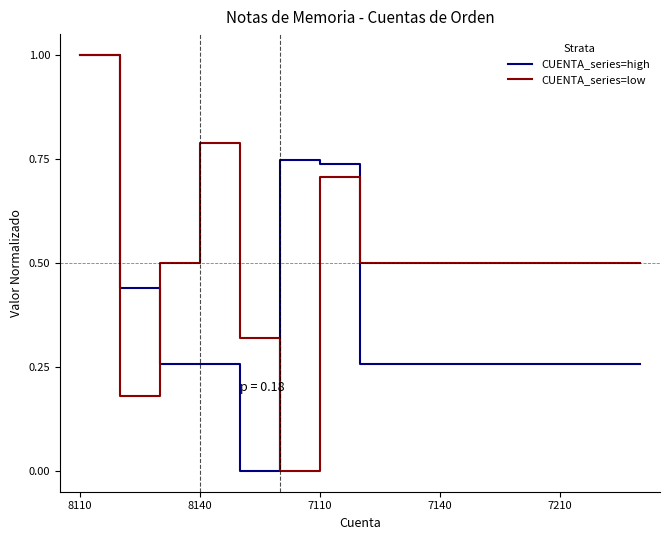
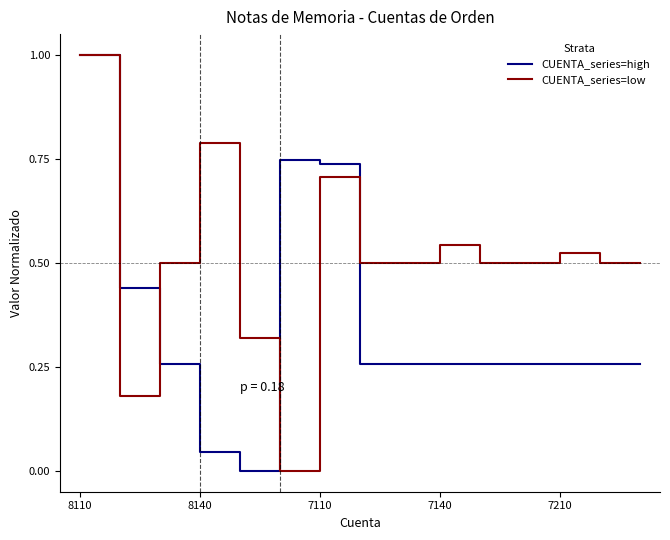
CUENTA_series=high, 8140: 0.26 -> 0.05
CUENTA_series=low, 7140: 0.50 -> 0.54
CUENTA_series=low, 7210: 0.50 -> 0.52
